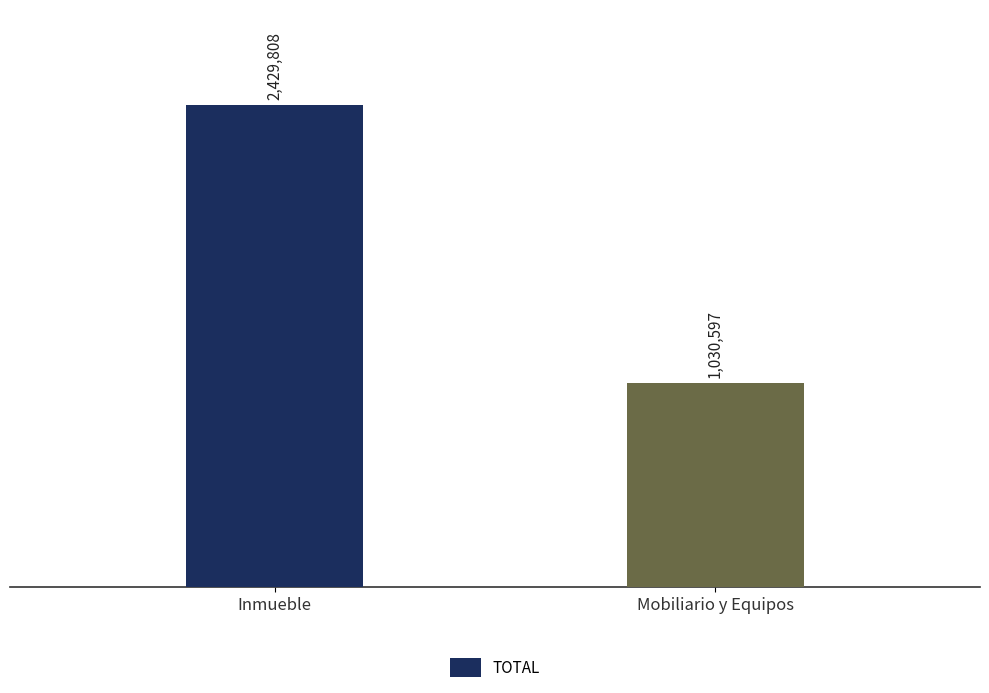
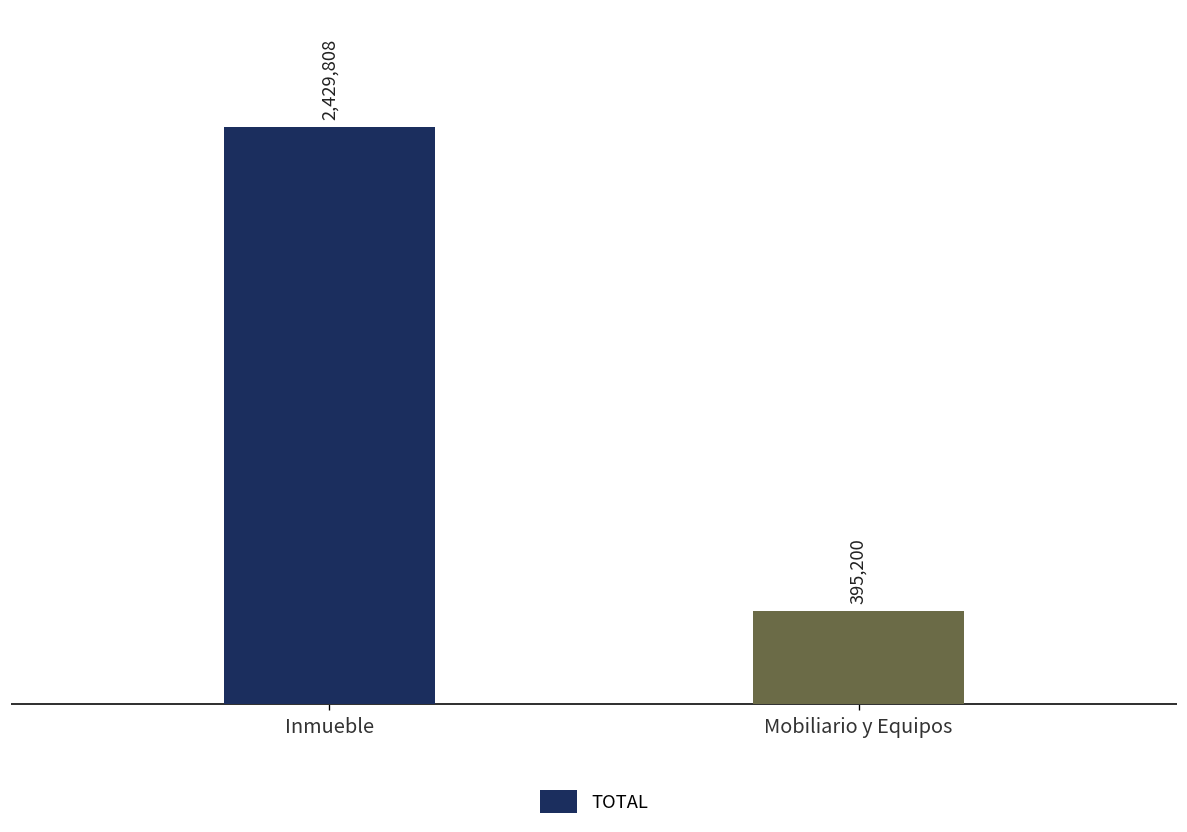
Mobiliario y Equipos: 1,030,597 -> 395,200
